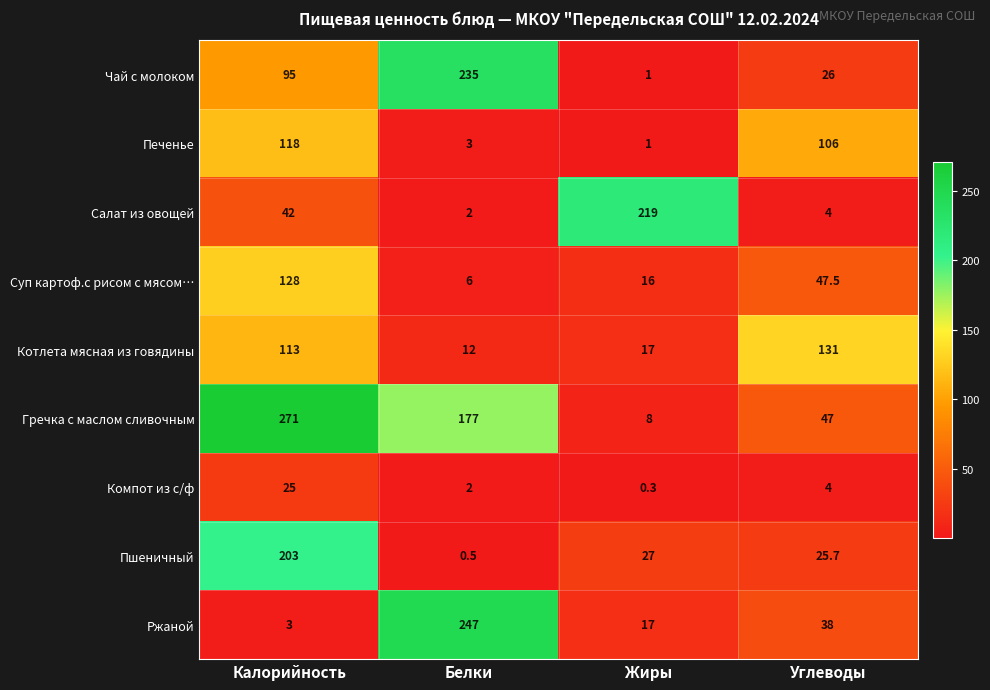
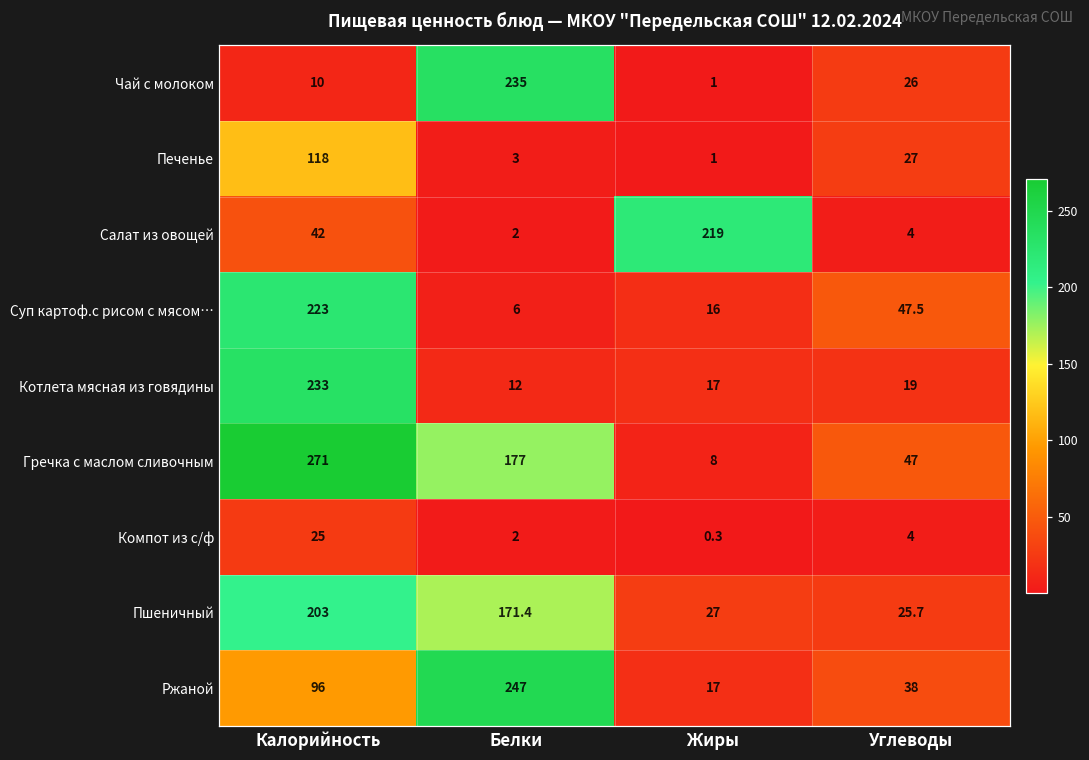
Чай с молоком, Калорийность: 95 -> 10
Печенье, Углеводы: 106 -> 27
Суп картоф.с рисом с мясом…, Калорийность: 128 -> 223
Котлета мясная из говядины, Калорийность: 113 -> 233
Котлета мясная из говядины, Углеводы: 131 -> 19
Пшеничный, Белки: 0.5 -> 171.4
Ржаной, Калорийность: 3 -> 96
